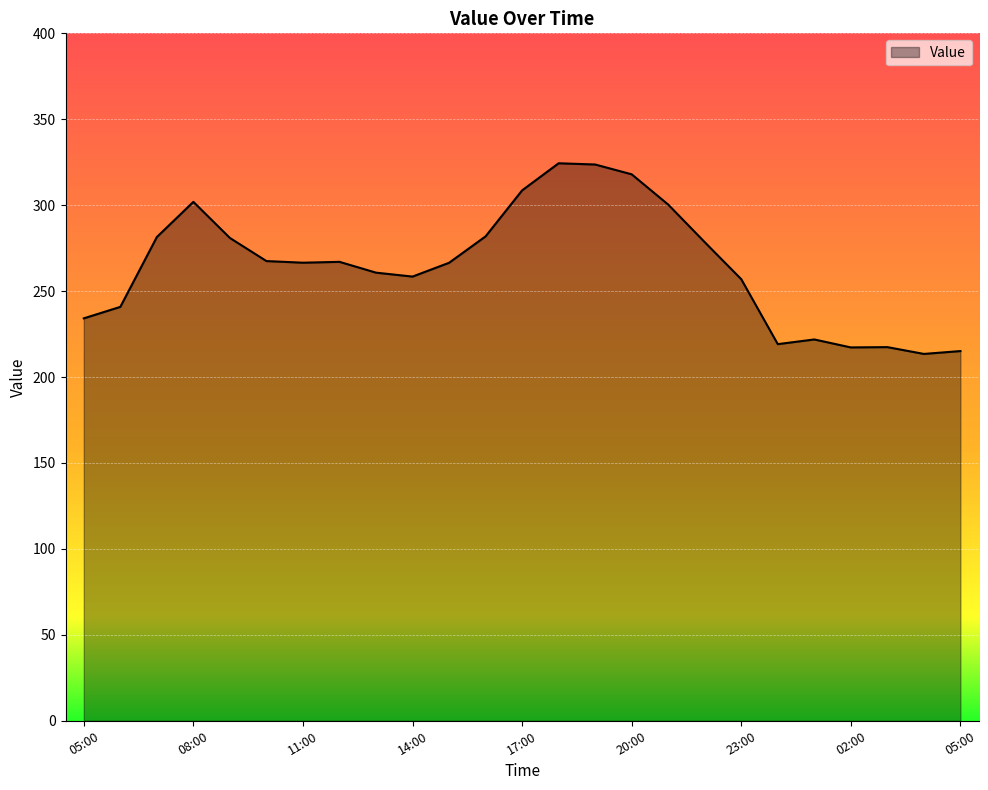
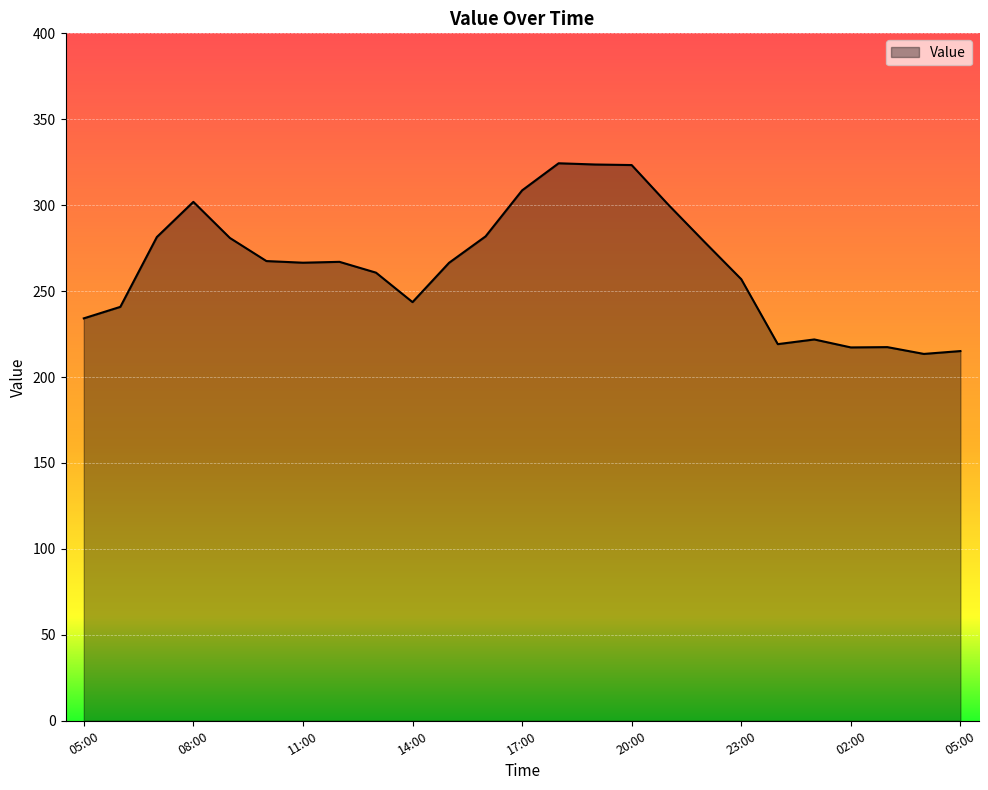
14:00: 258 -> 244
20:00: 318 -> 323
